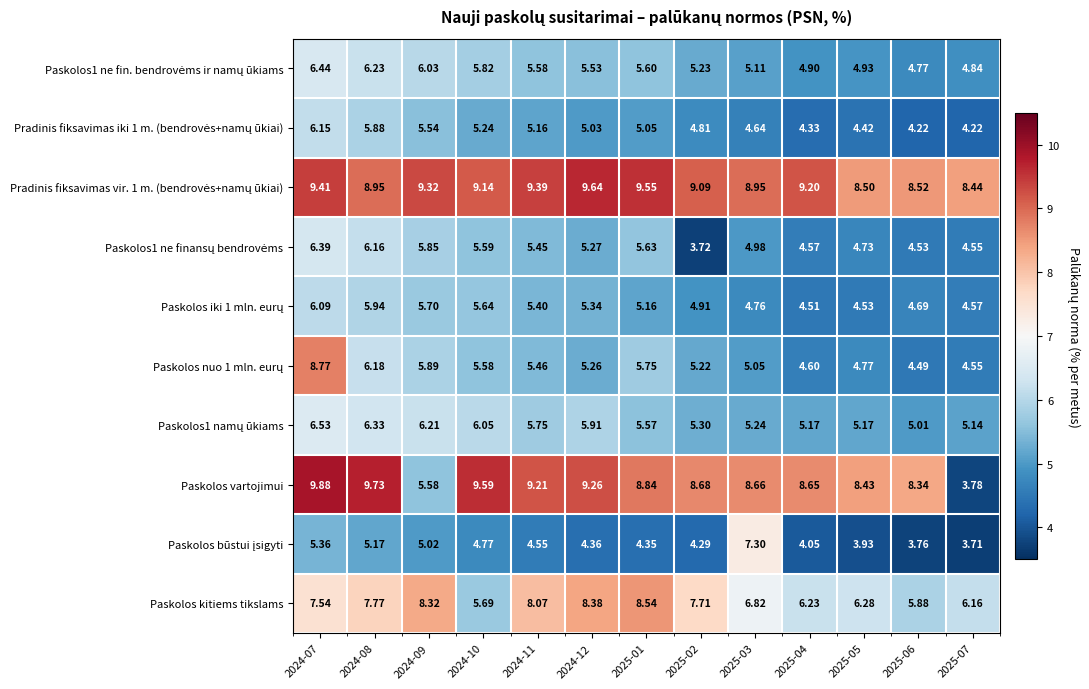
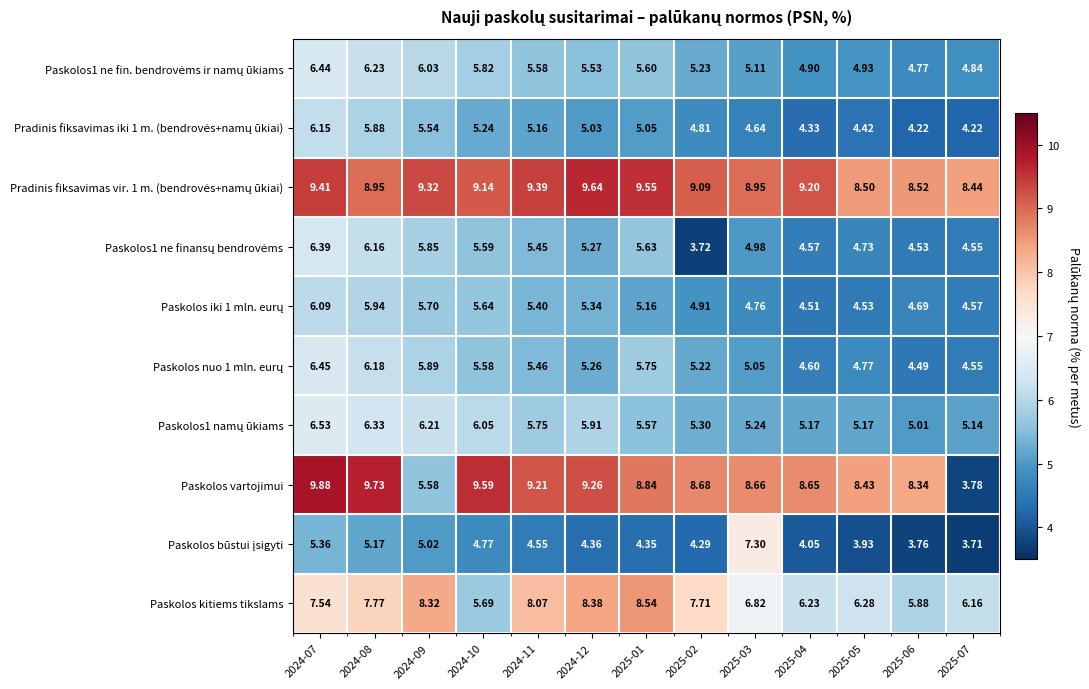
Paskolos nuo 1 mln. eurų, 2024-07: 8.77 -> 6.45
